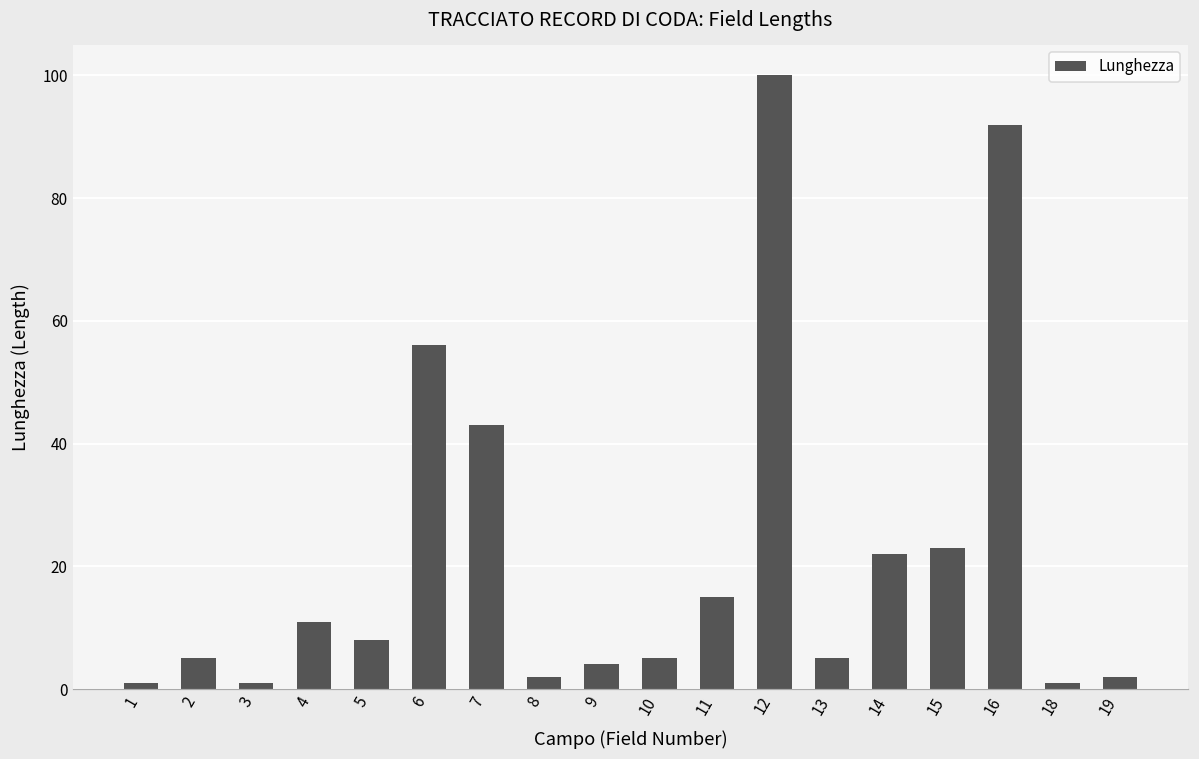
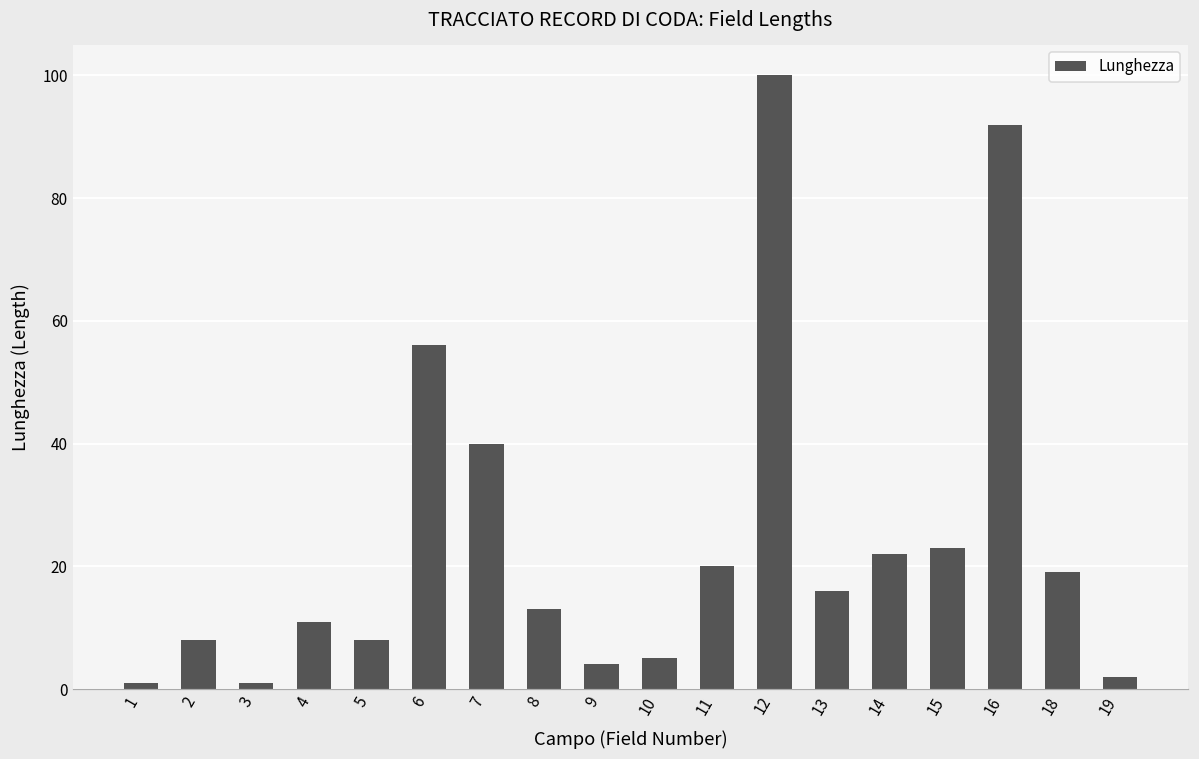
2: 5 -> 8
7: 43 -> 40
8: 2 -> 13
11: 15 -> 20
13: 5 -> 16
18: 1 -> 19
